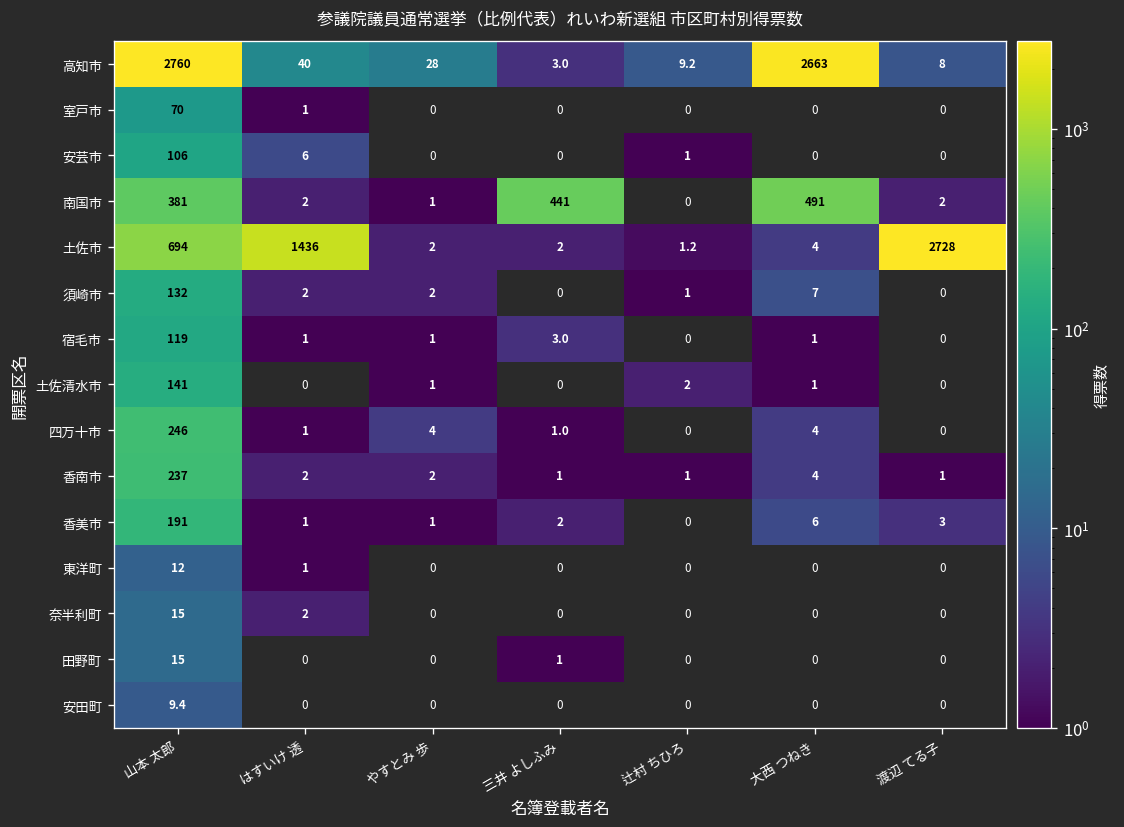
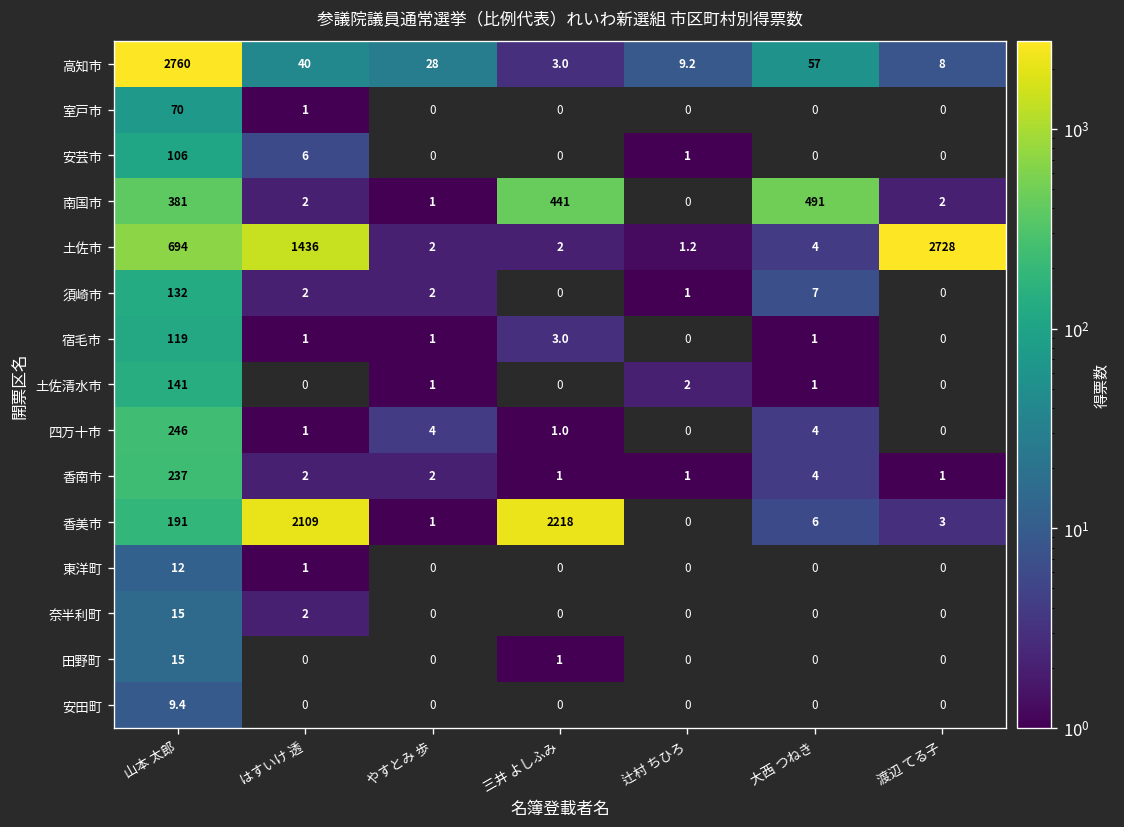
高知市, 大西 つねき: 2663 -> 57
香美市, はすいけ 透: 1 -> 2109
香美市, 三井 よしふみ: 2 -> 2218
